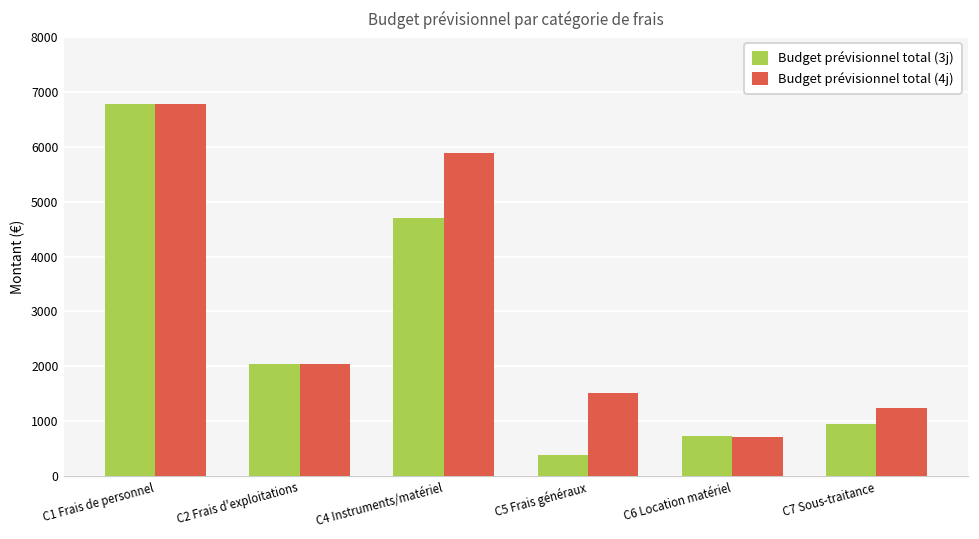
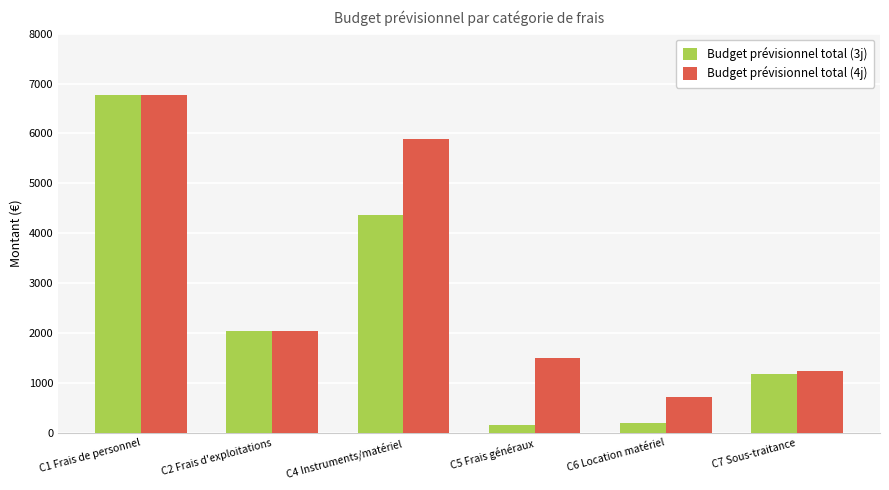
Budget prévisionnel total (3j), C4 Instruments/matériel: 4700 -> 4400
Budget prévisionnel total (3j), C5 Frais généraux: 400 -> 200
Budget prévisionnel total (3j), C6 Location matériel: 700 -> 200
Budget prévisionnel total (3j), C7 Sous-traitance: 1000 -> 1200
